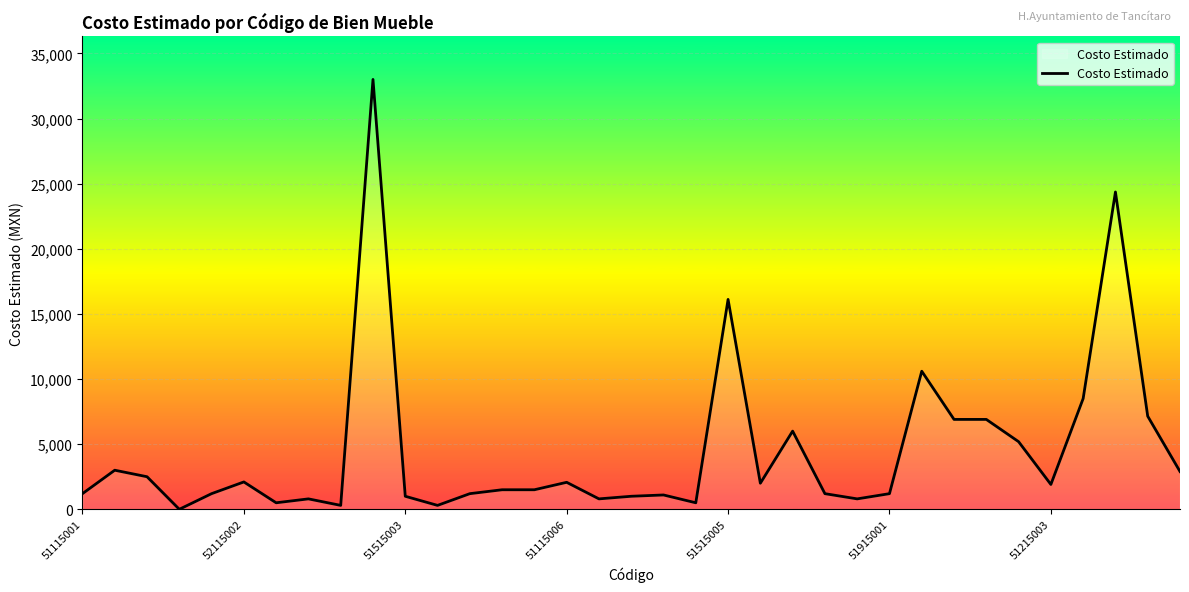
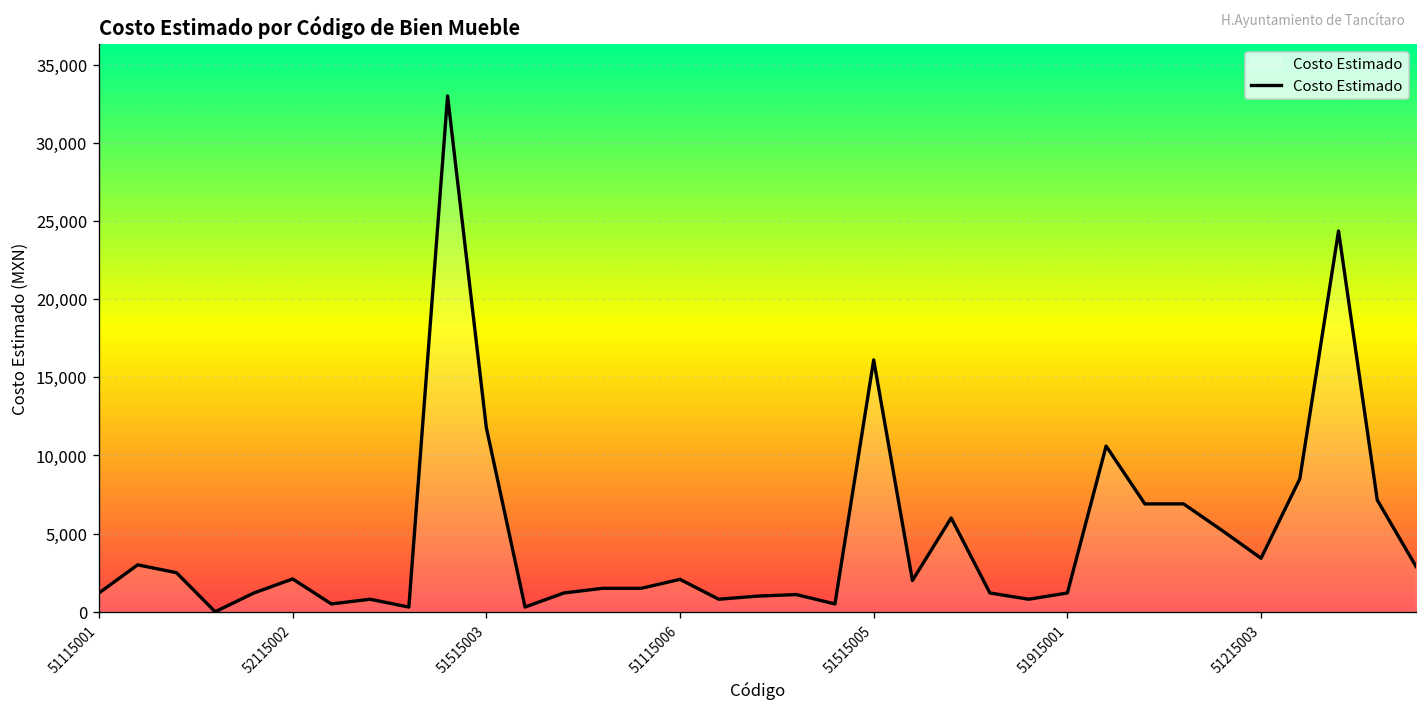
51515003: 1,000 -> 11,800
51215003: 1,900 -> 3,400
